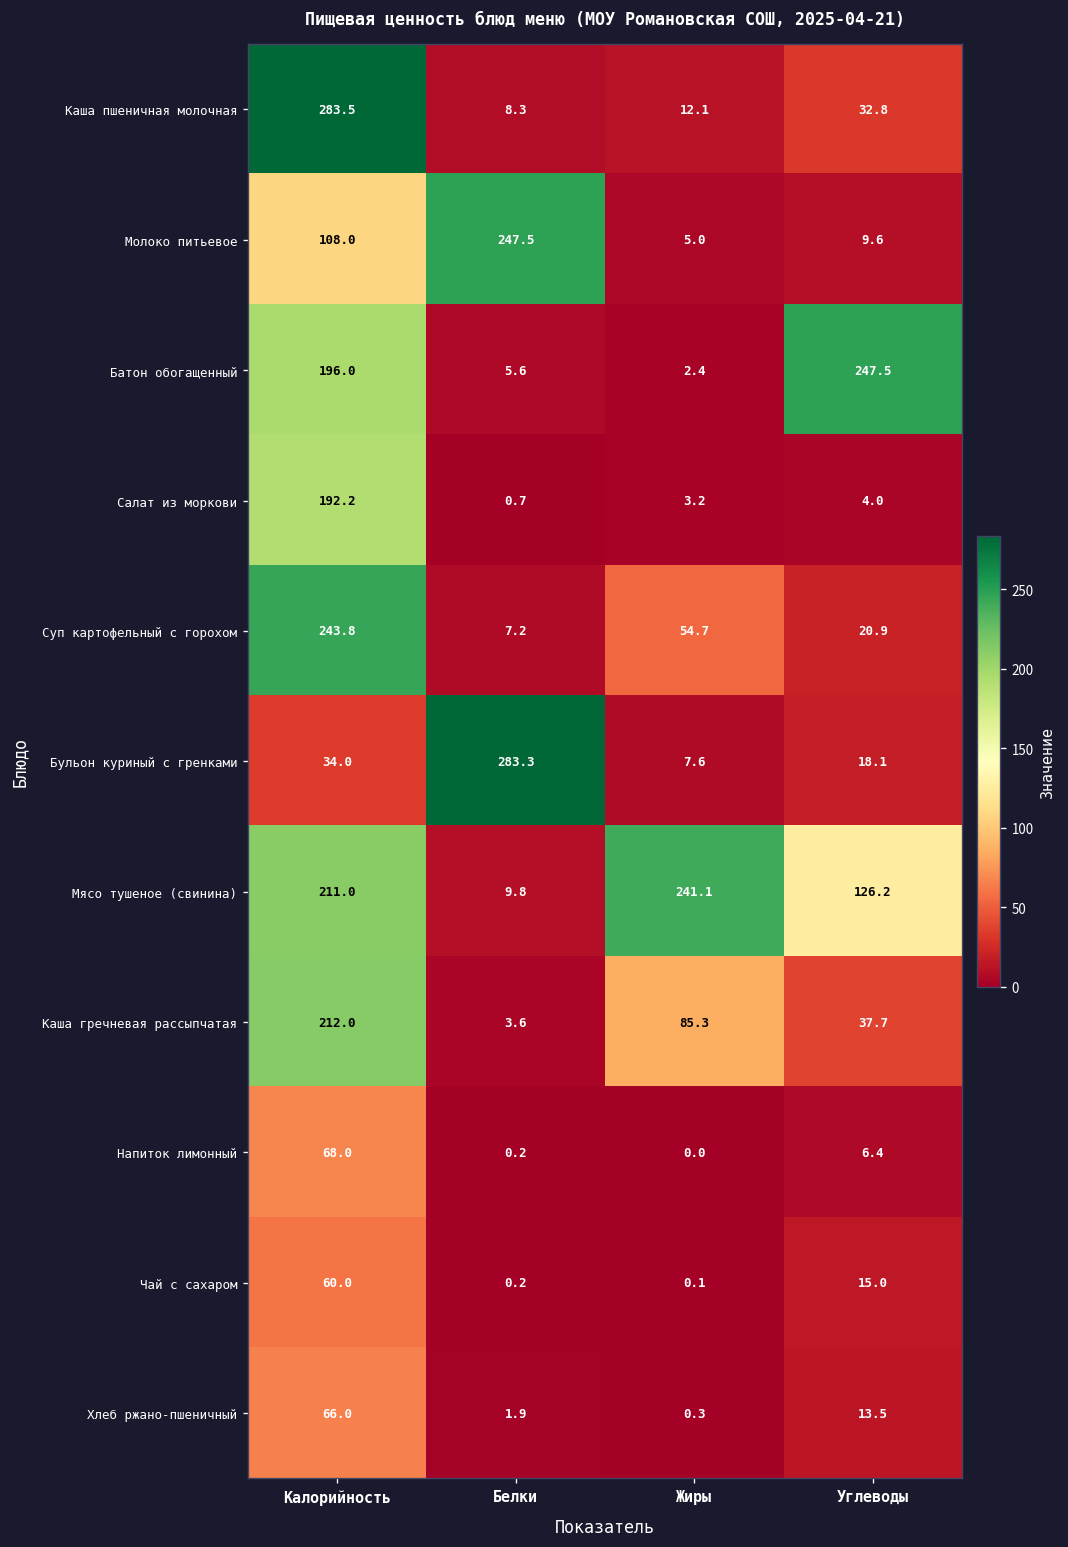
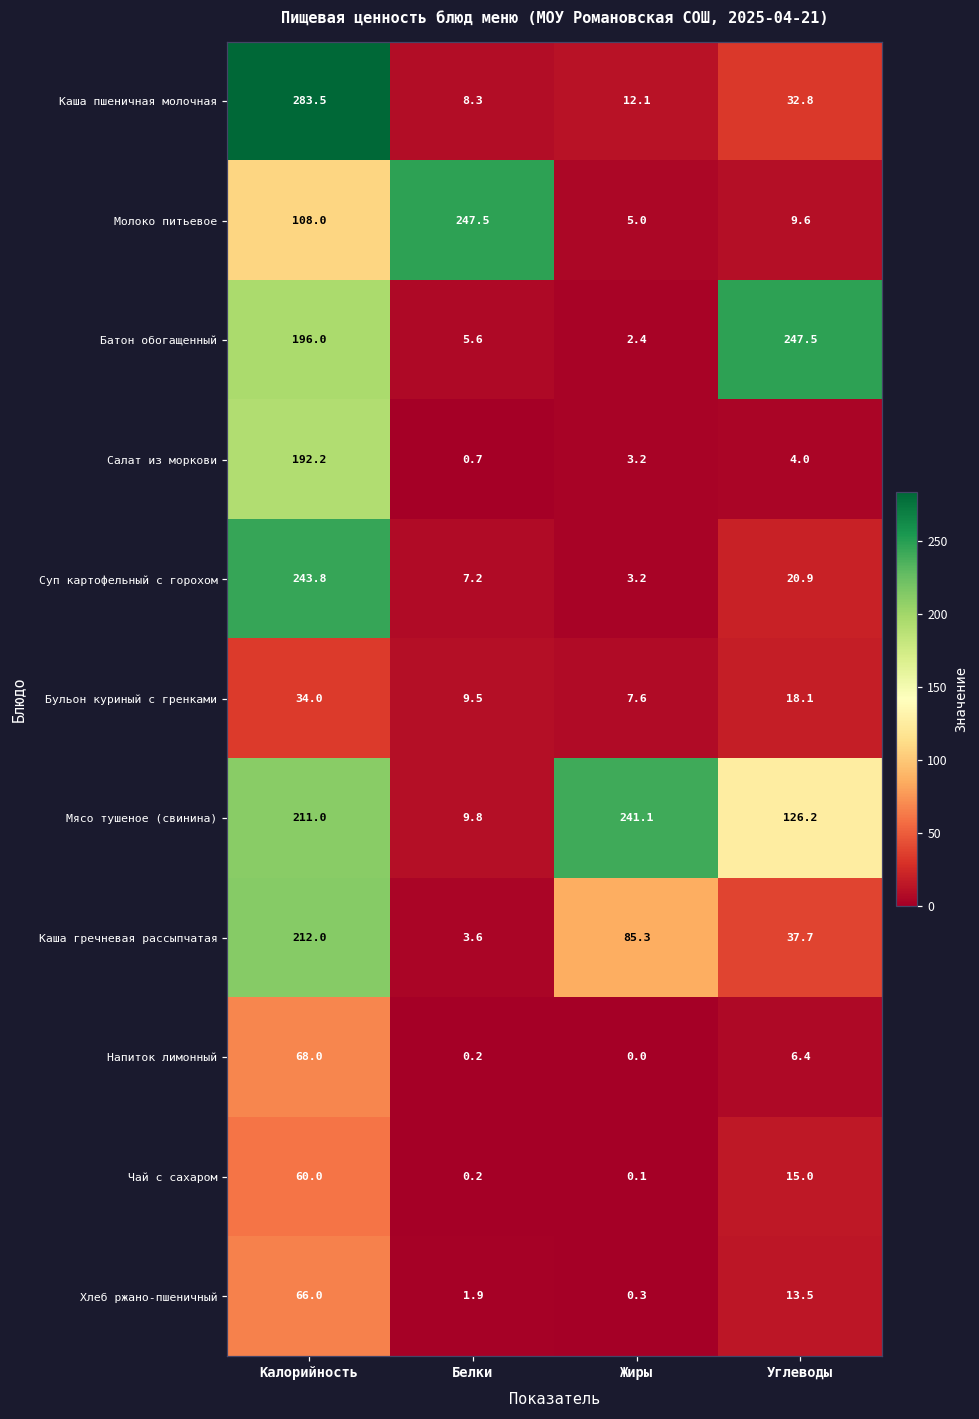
Суп картофельный с горохом, Жиры: 54.7 -> 3.2
Бульон куриный с гренками, Белки: 283.3 -> 9.5
